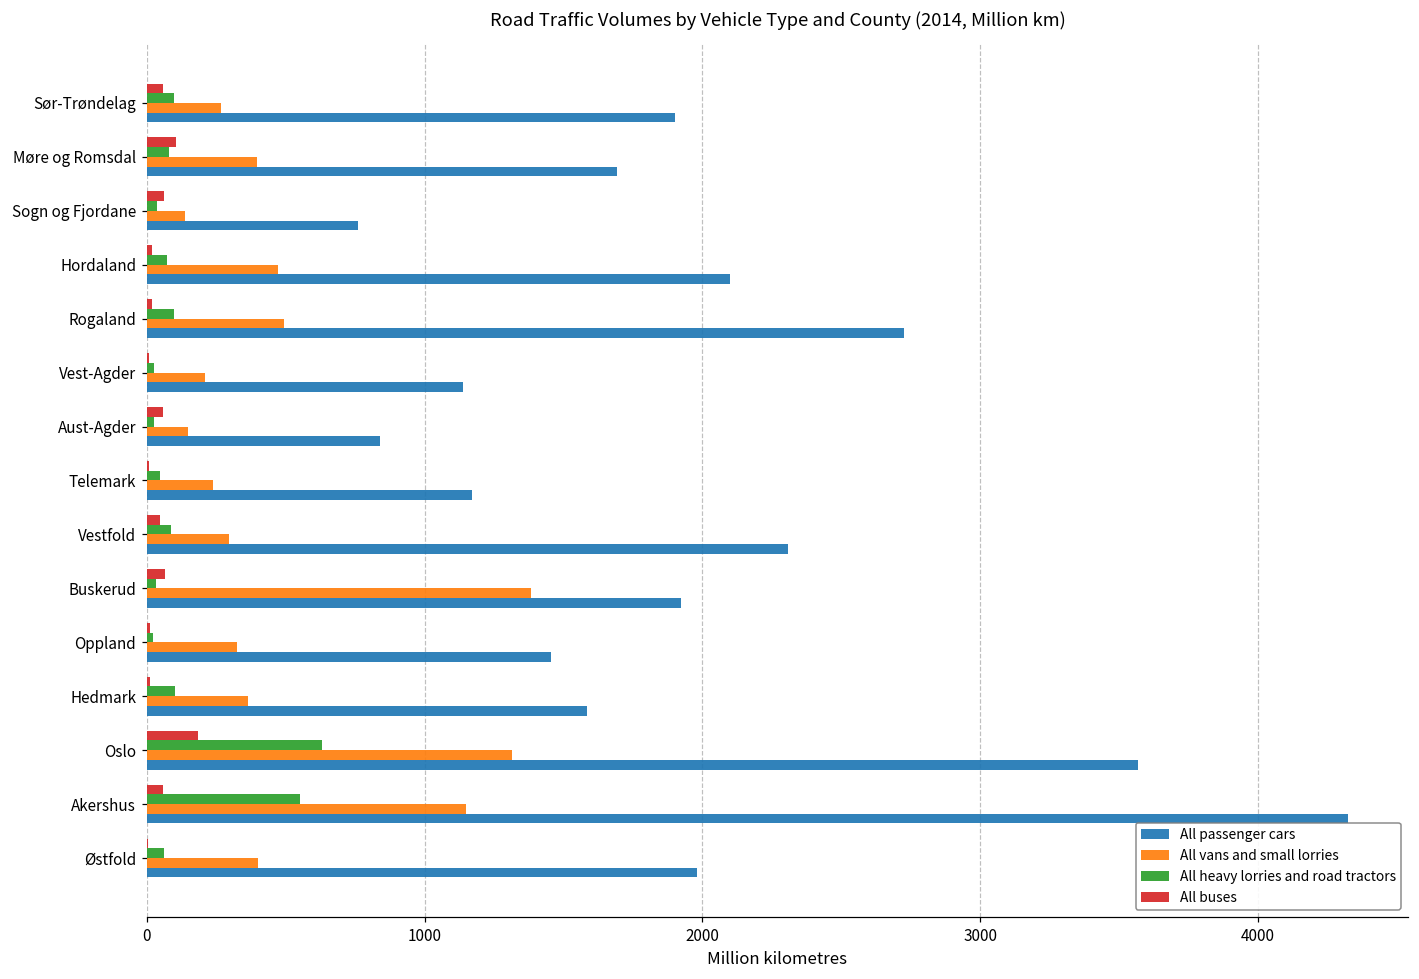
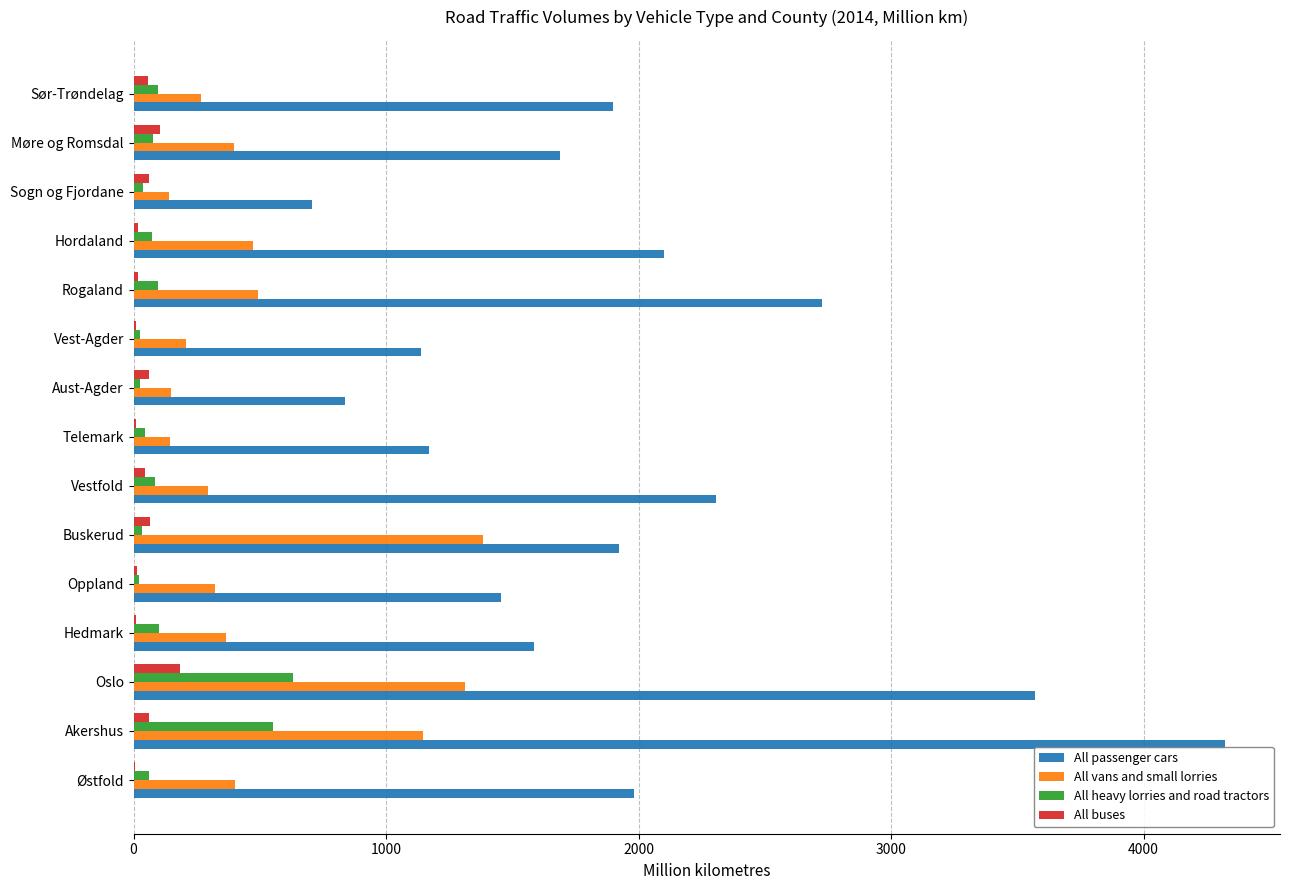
All passenger cars, Sogn og Fjordane: 760 -> 710
All vans and small lorries, Telemark: 240 -> 150
